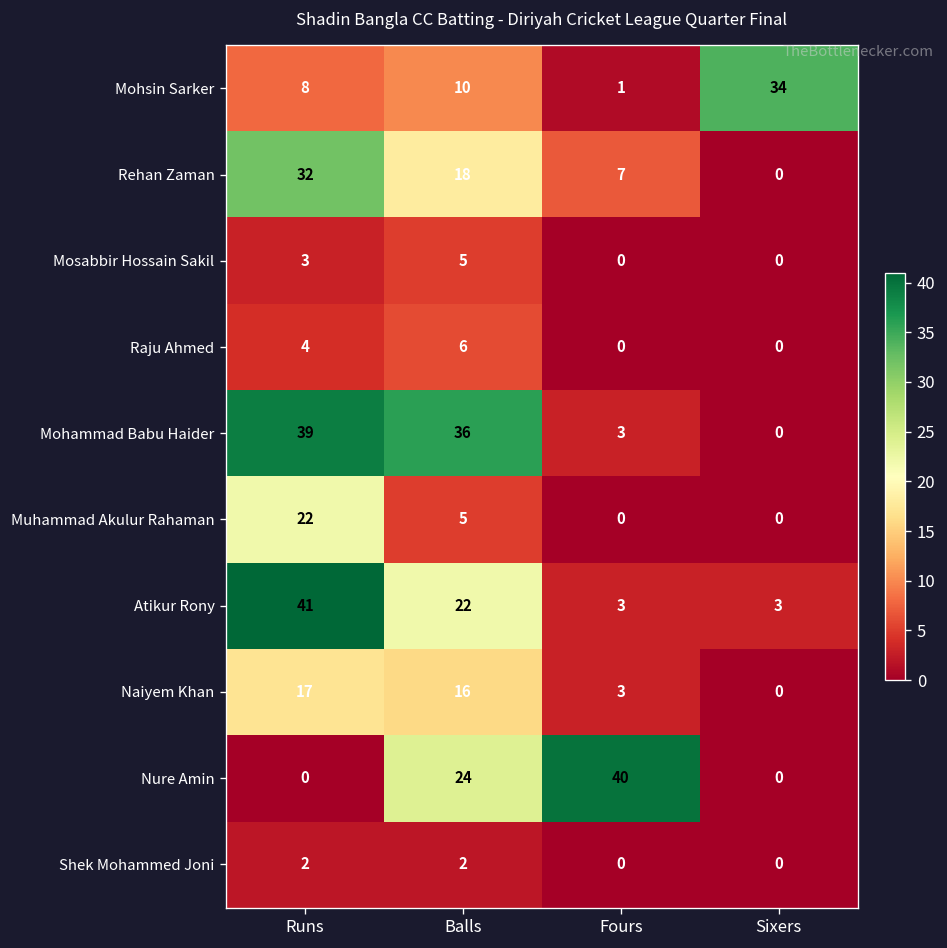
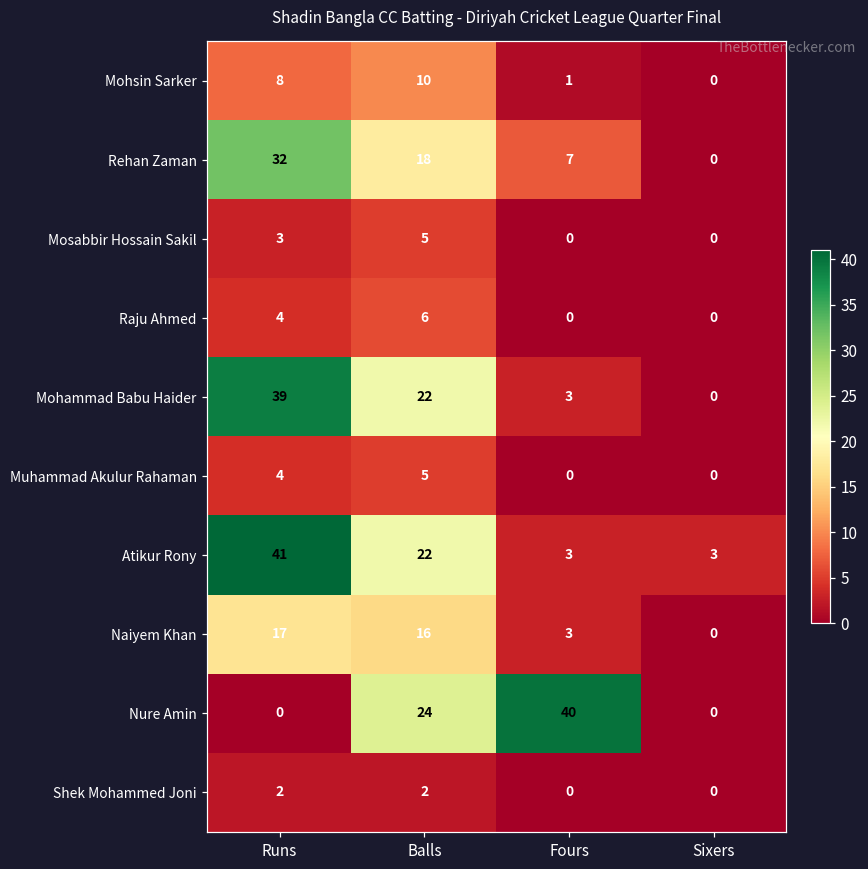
Mohsin Sarker, Sixers: 34 -> 0
Mohammad Babu Haider, Balls: 36 -> 22
Muhammad Akulur Rahaman, Runs: 22 -> 4
